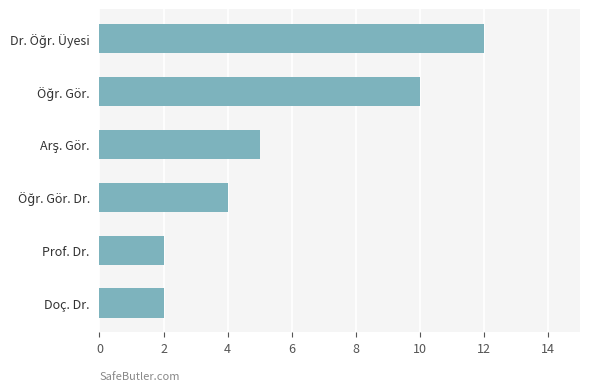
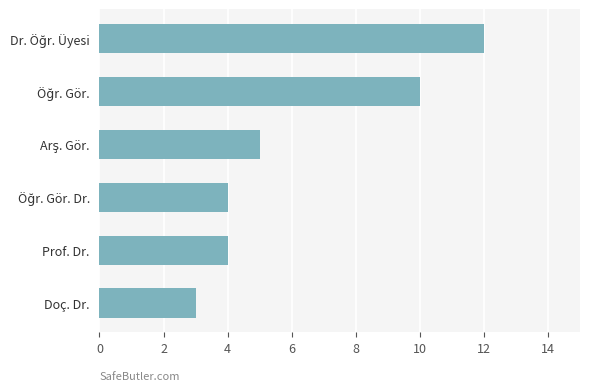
Prof. Dr.: 2 -> 4
Doç. Dr.: 2 -> 3
